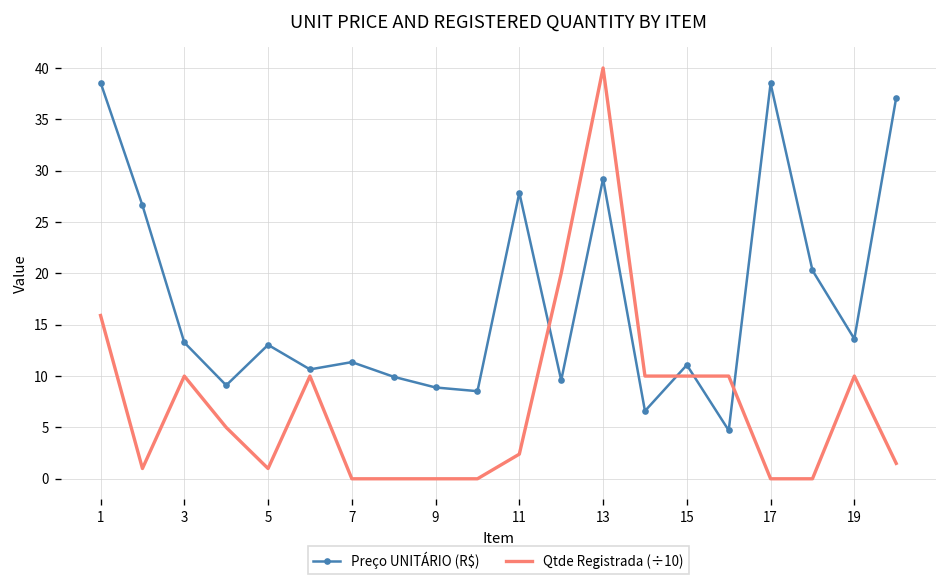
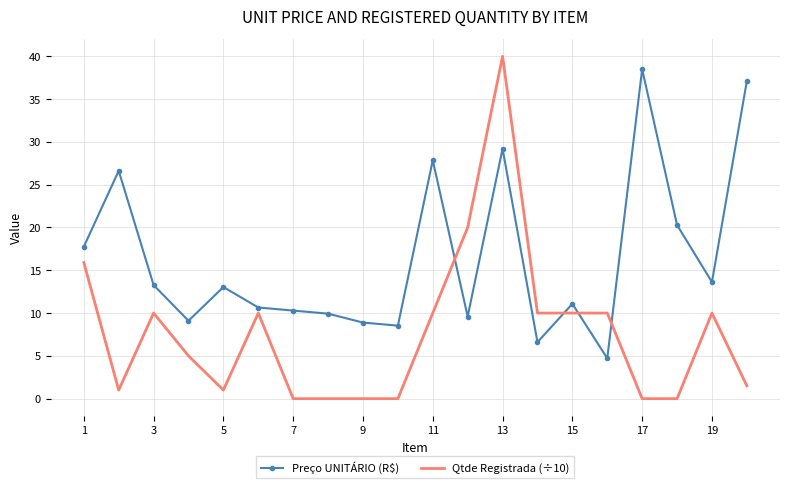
Preço UNITÁRIO (R$), 1: 39 -> 18
Preço UNITÁRIO (R$), 7: 11 -> 10
Qtde Registrada (÷10), 11: 2 -> 10
